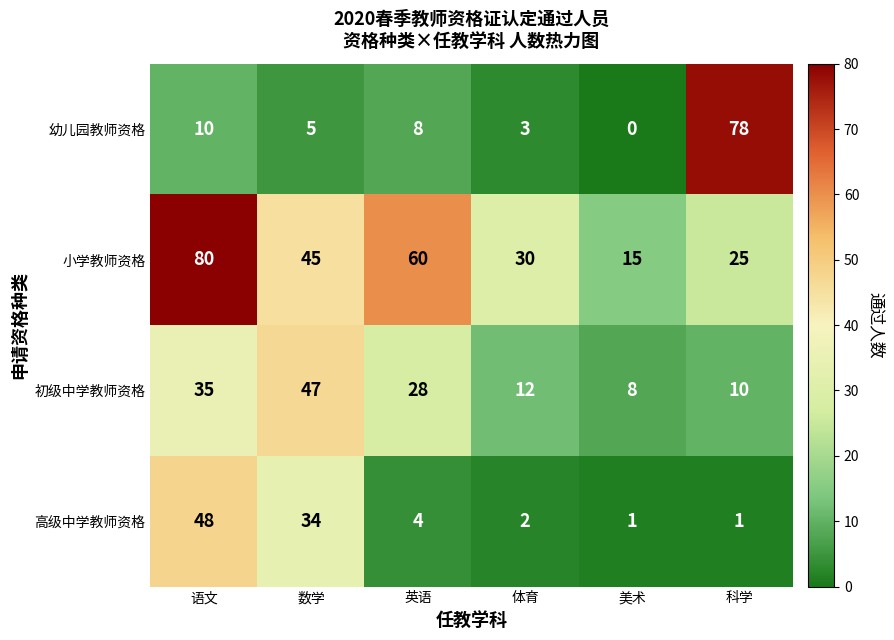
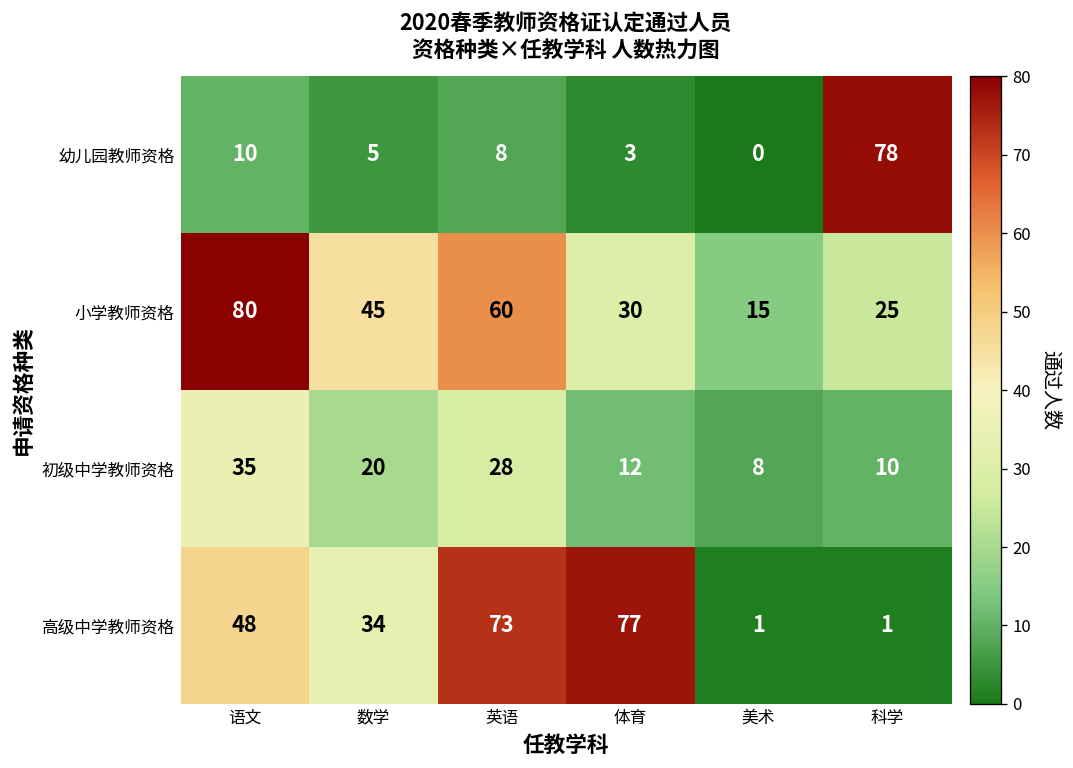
初级中学教师资格, 数学: 47 -> 20
高级中学教师资格, 英语: 4 -> 73
高级中学教师资格, 体育: 2 -> 77
